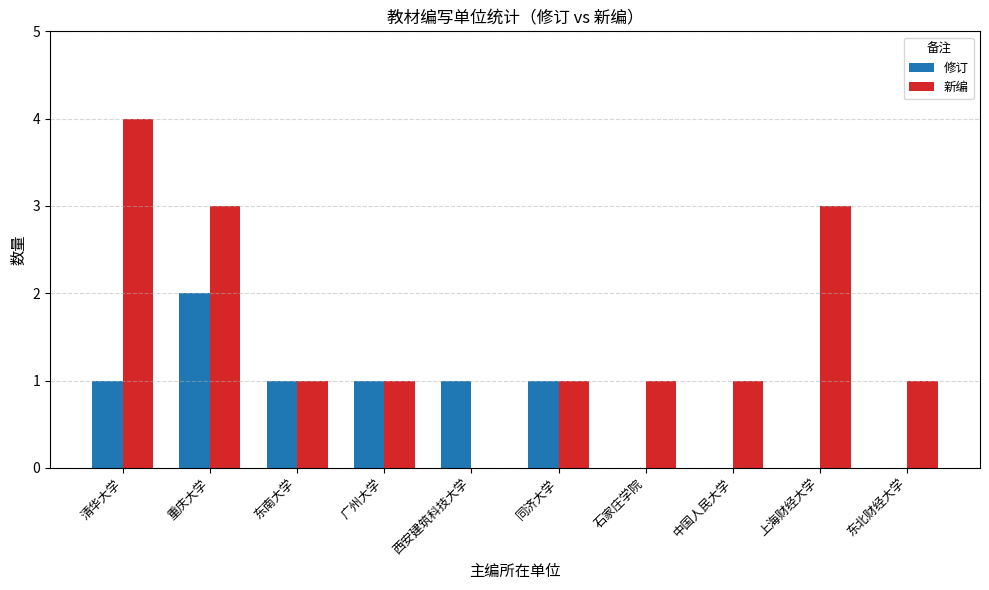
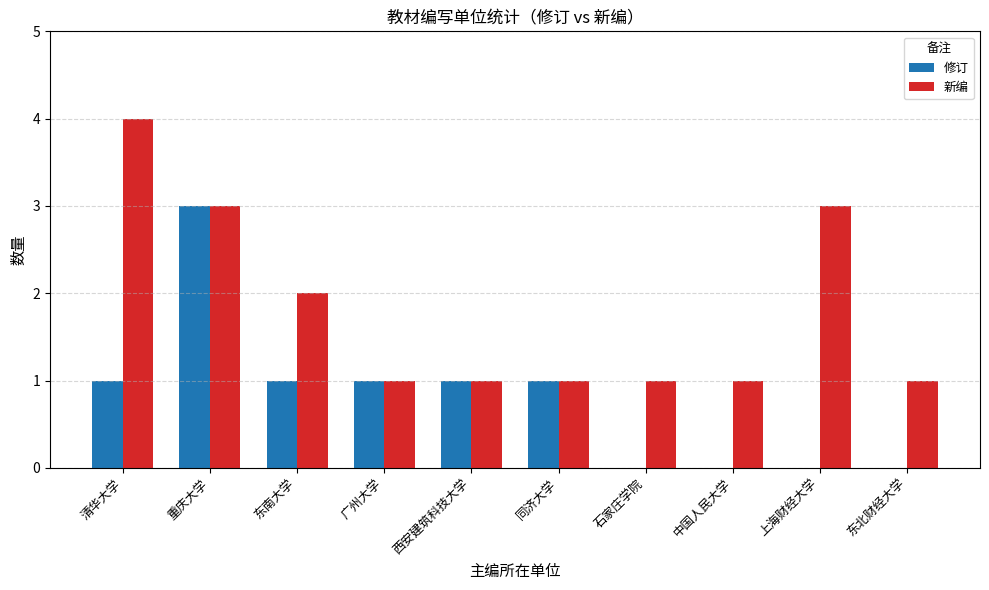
修订, 重庆大学: 2 -> 3
新编, 东南大学: 1 -> 2
新编, 西安建筑科技大学: 0 -> 1
